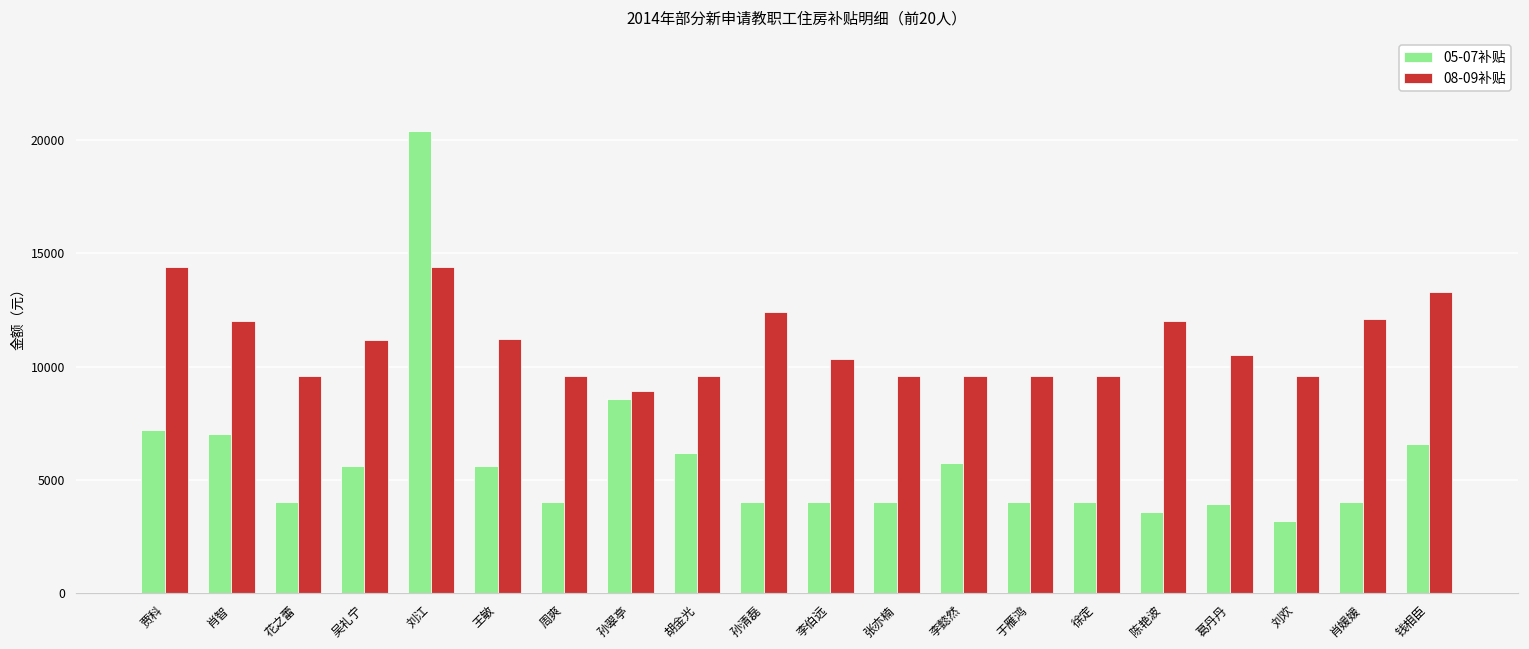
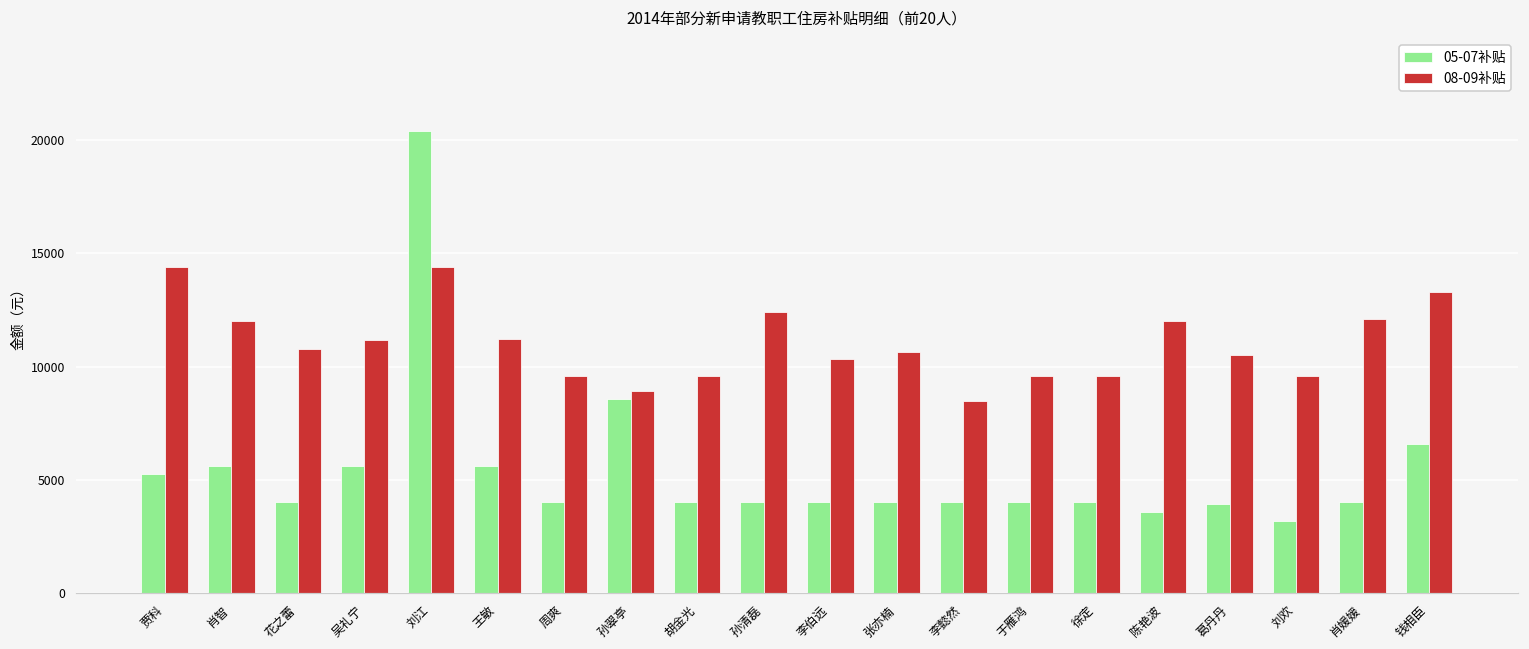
05-07补贴, 贾科: 7200 -> 5300
05-07补贴, 肖智: 7000 -> 5600
08-09补贴, 花之蕾: 9600 -> 10800
05-07补贴, 胡金光: 6200 -> 4000
08-09补贴, 张亦楠: 9600 -> 10600
05-07补贴, 李懿然: 5800 -> 4000
08-09补贴, 李懿然: 9600 -> 8500
